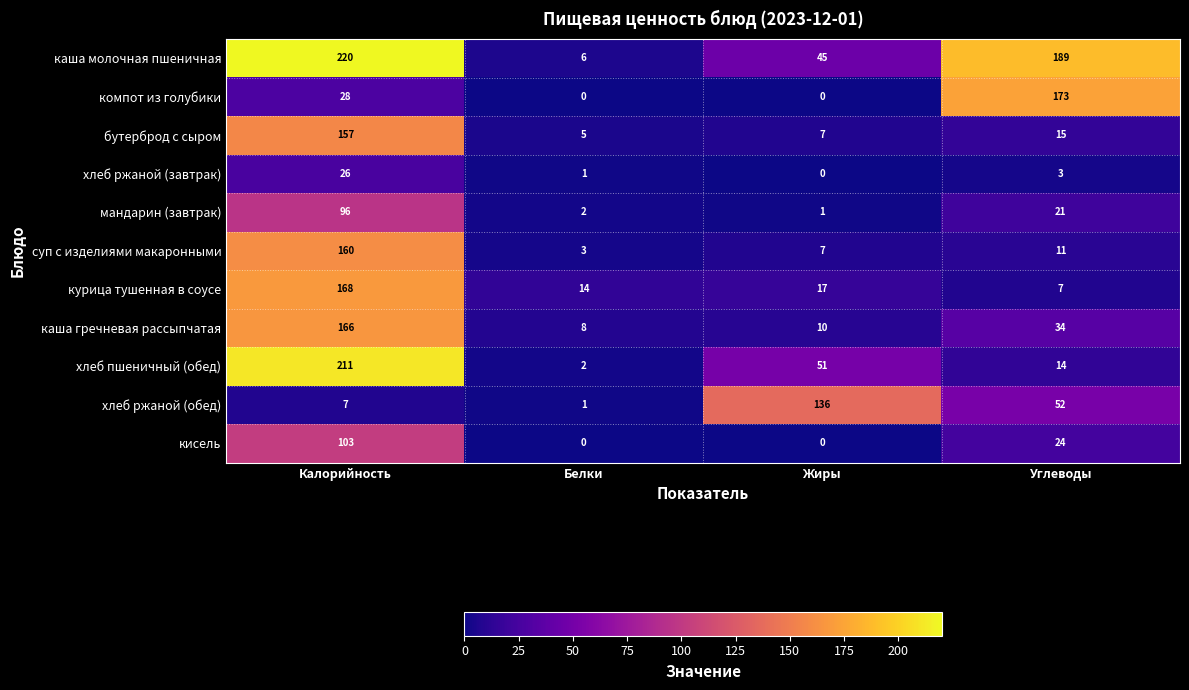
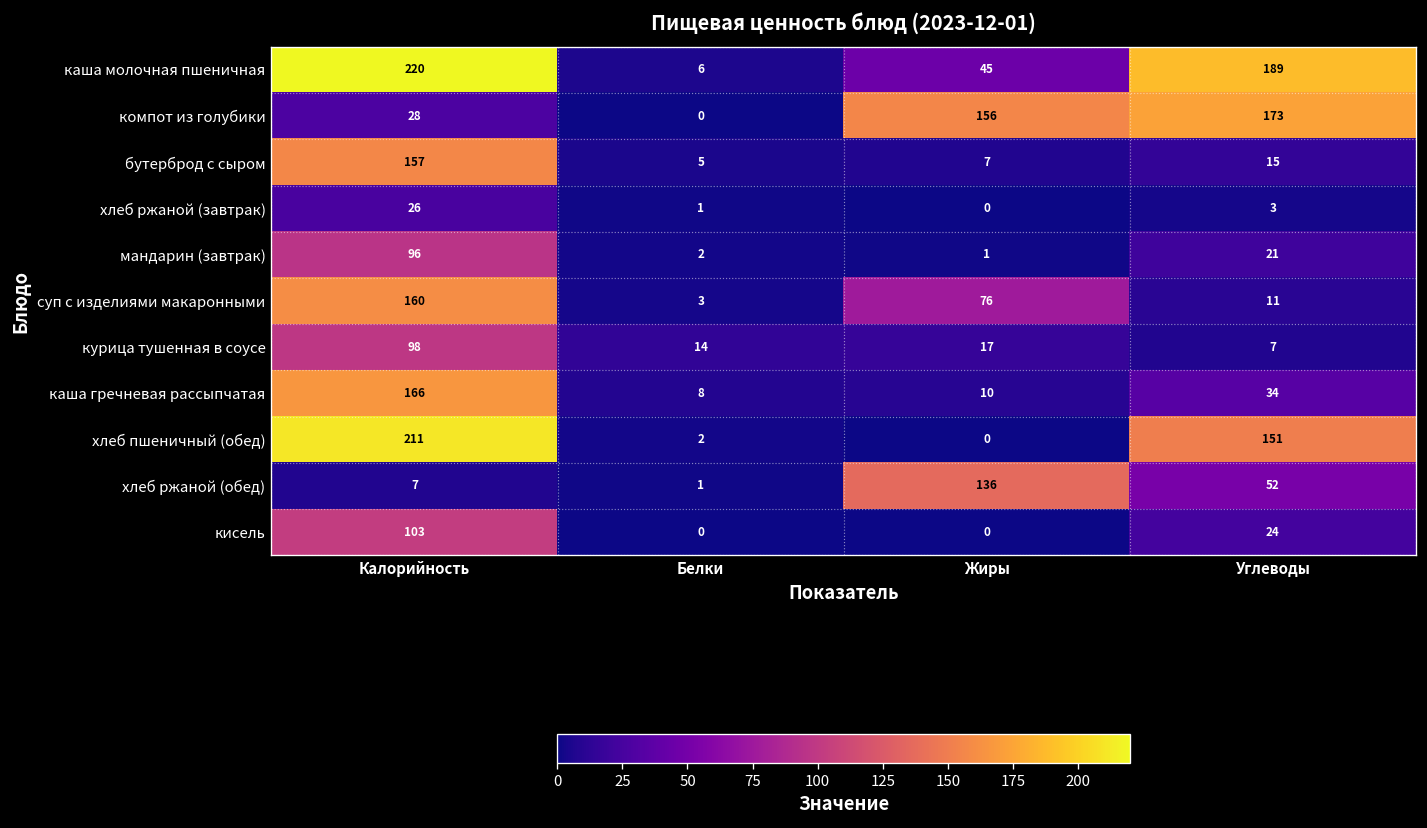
компот из голубики, Жиры: 0 -> 156
суп с изделиями макаронными, Жиры: 7 -> 76
курица тушенная в соусе, Калорийность: 168 -> 98
хлеб пшеничный (обед), Жиры: 51 -> 0
хлеб пшеничный (обед), Углеводы: 14 -> 151
